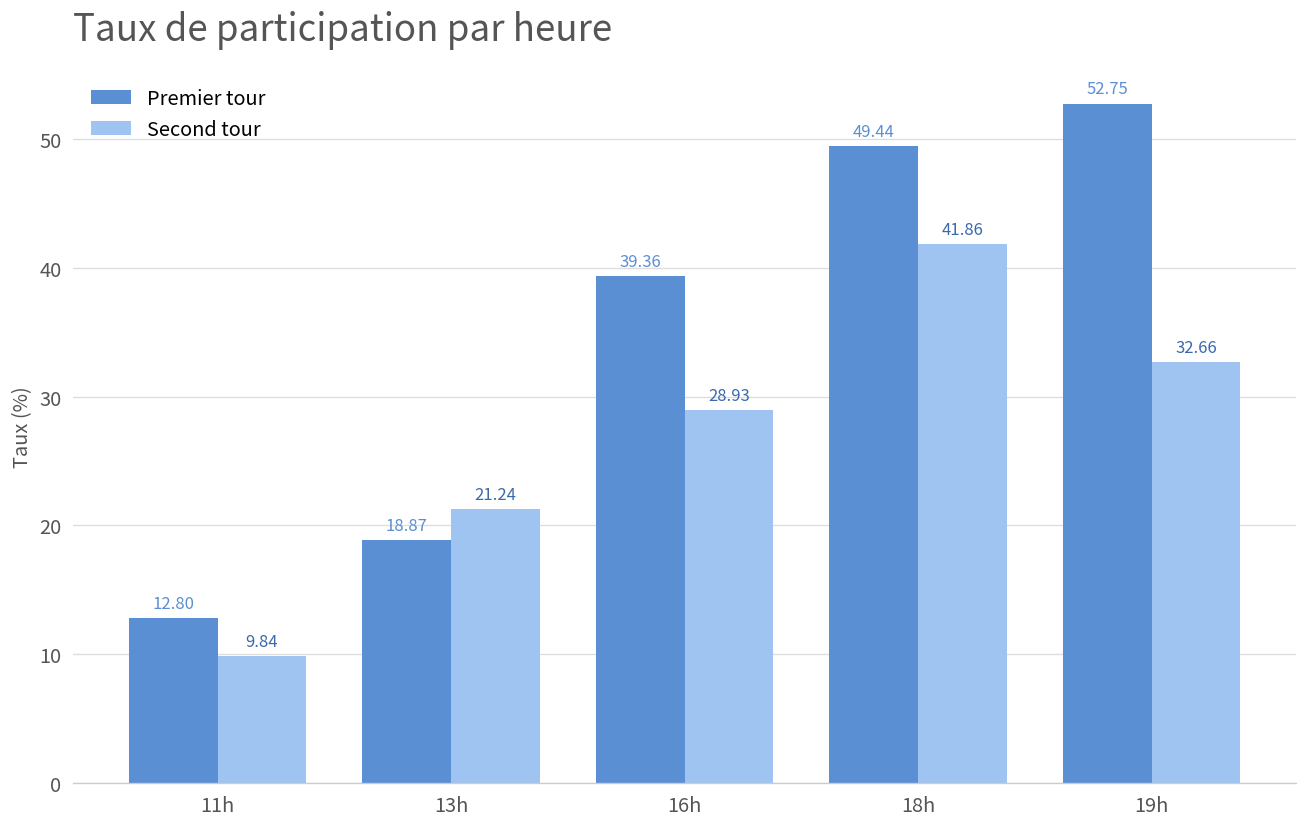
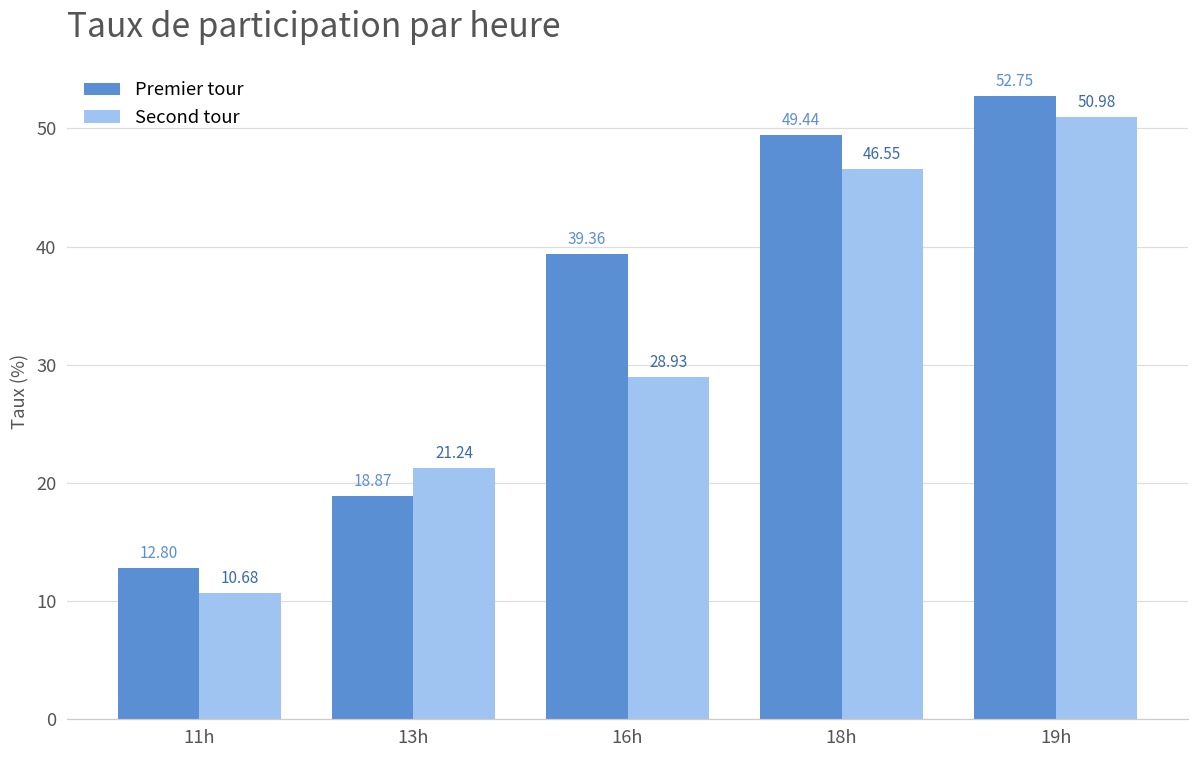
Second tour, 11h: 9.84 -> 10.68
Second tour, 18h: 41.86 -> 46.55
Second tour, 19h: 32.66 -> 50.98
